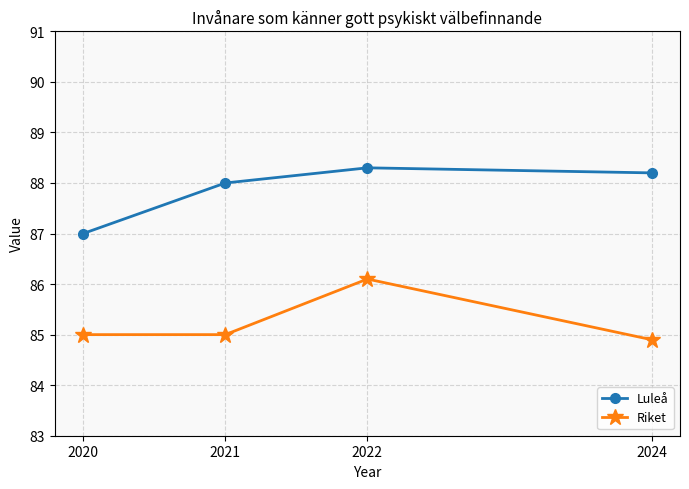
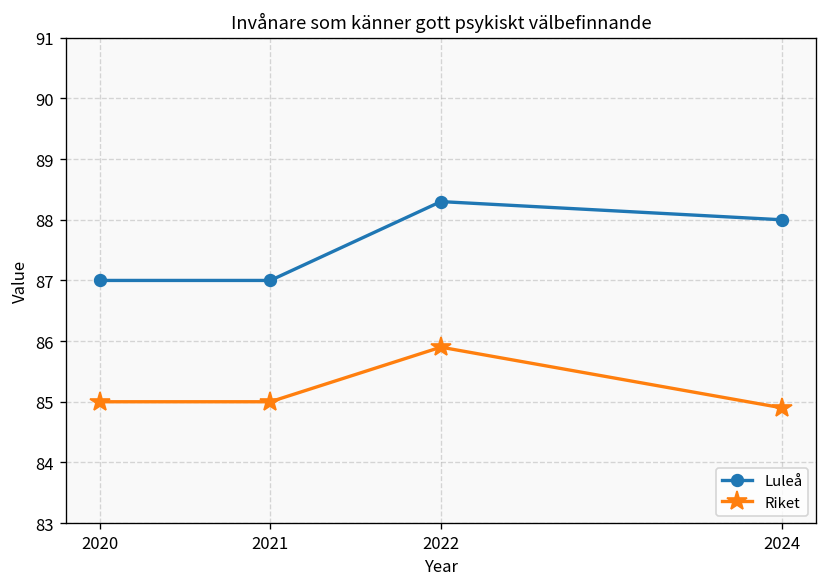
Luleå, 2021: 88 -> 87
Riket, 2022: 86.1 -> 85.9
Luleå, 2024: 88.2 -> 88.0
